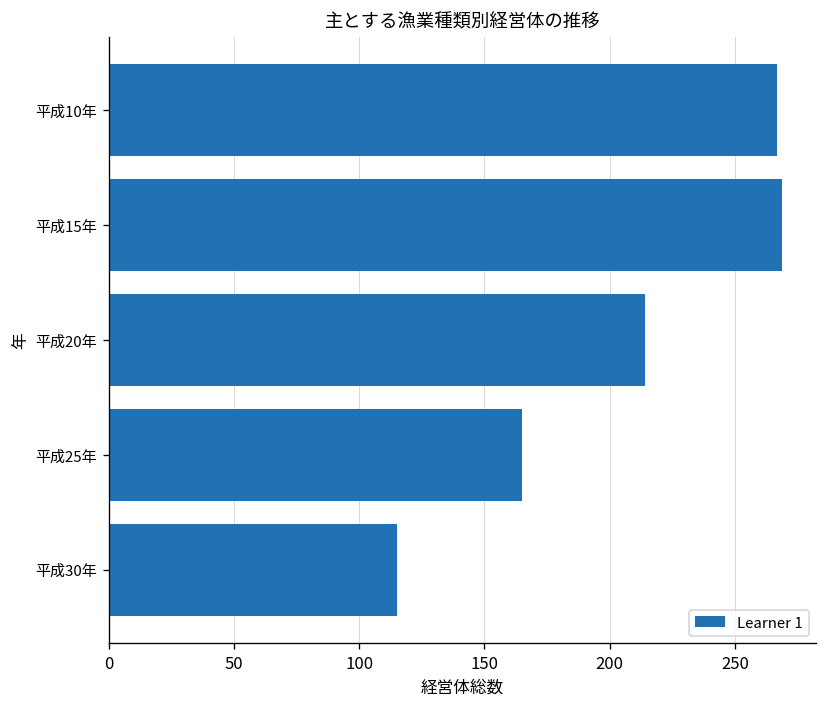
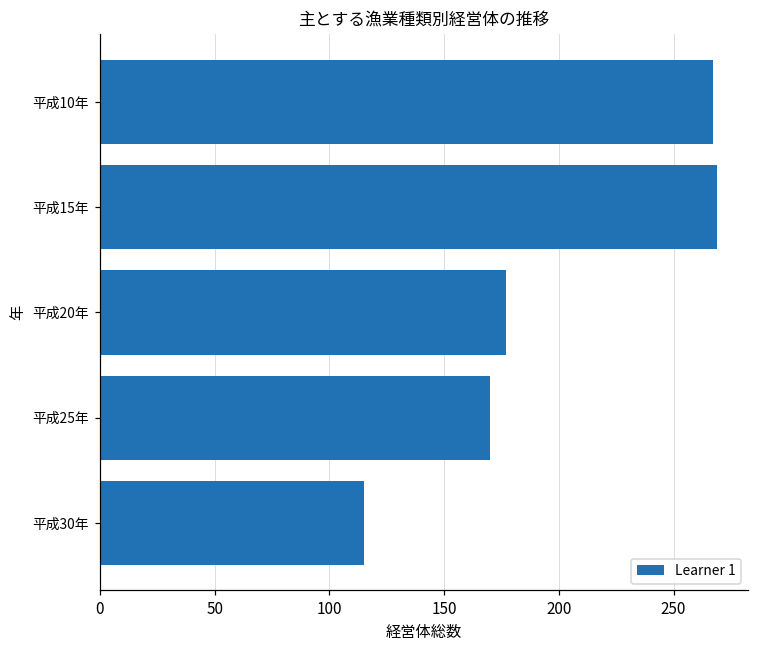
平成20年: 214 -> 177
平成25年: 165 -> 170
